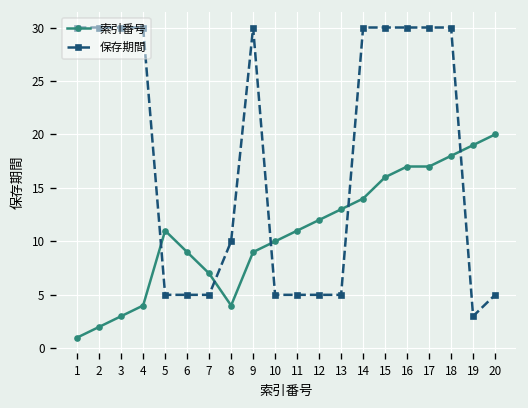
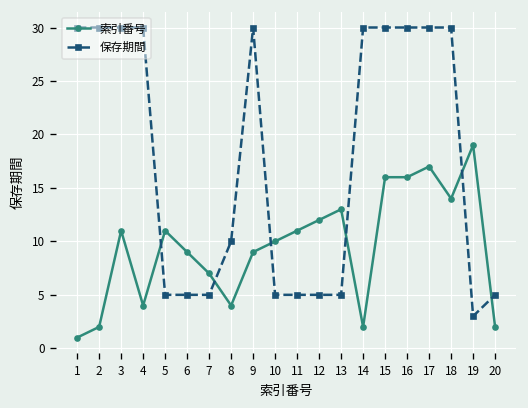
索引番号, 3: 3 -> 11
索引番号, 14: 14 -> 2
索引番号, 16: 17 -> 16
索引番号, 18: 18 -> 14
索引番号, 20: 20 -> 2
